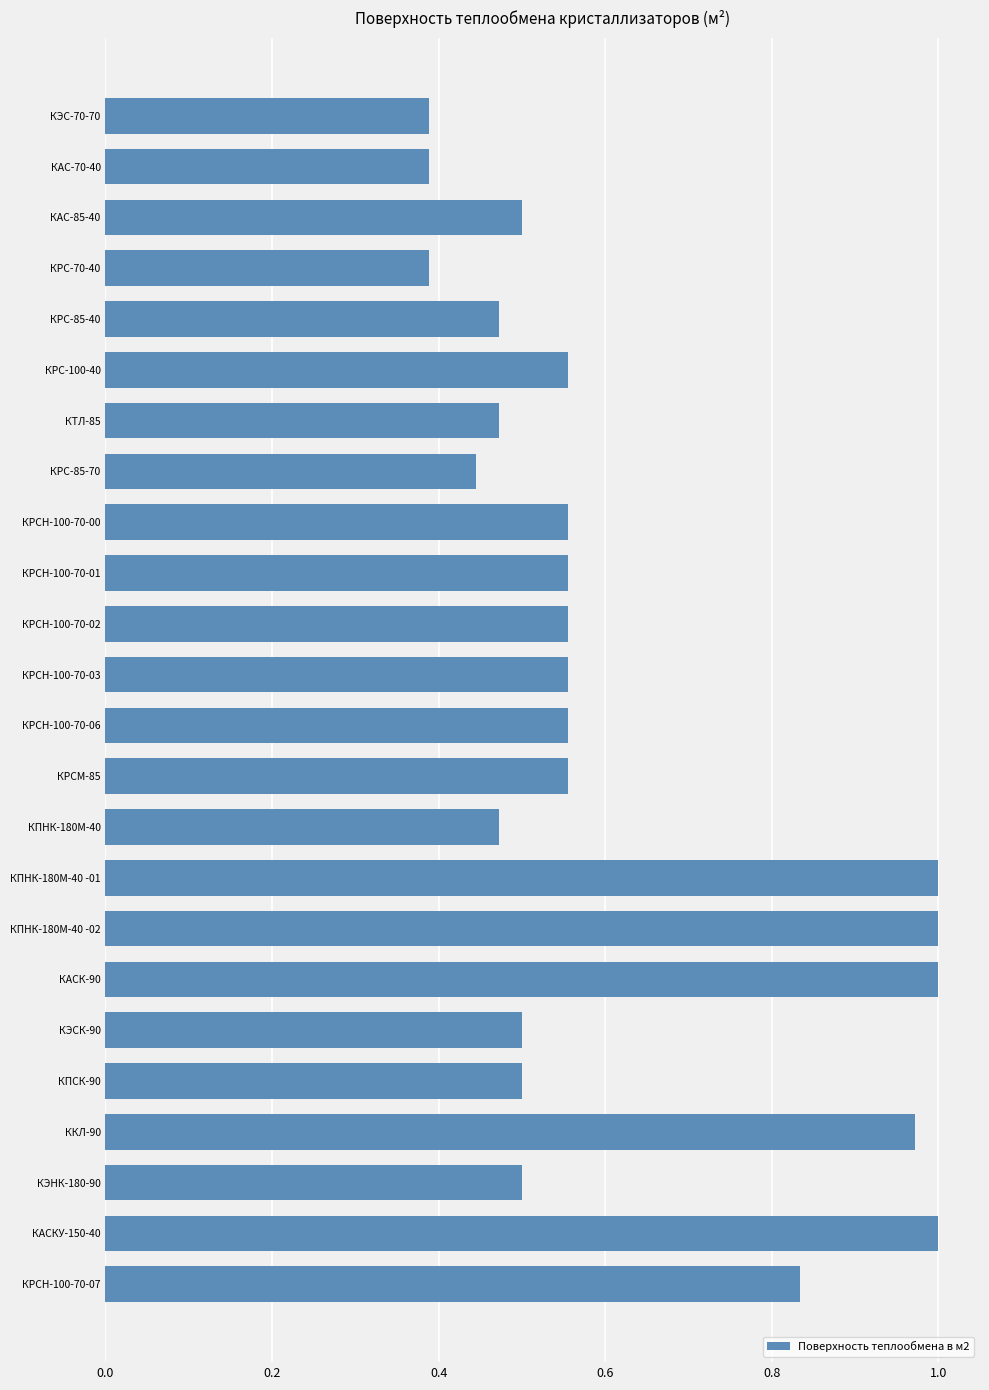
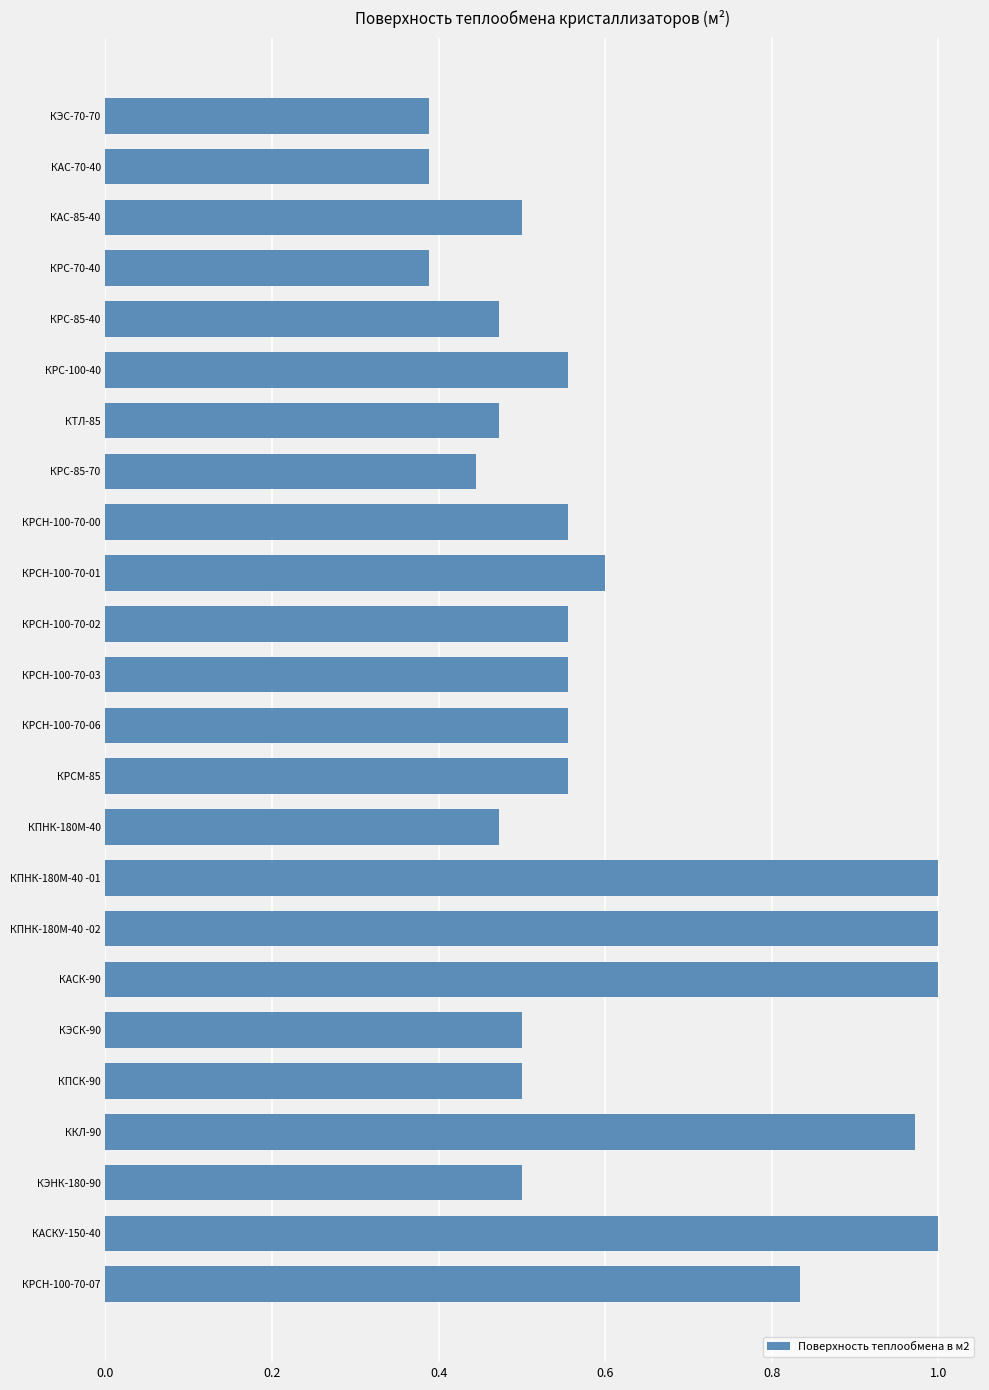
КРСН-100-70-01: 0.56 -> 0.60
